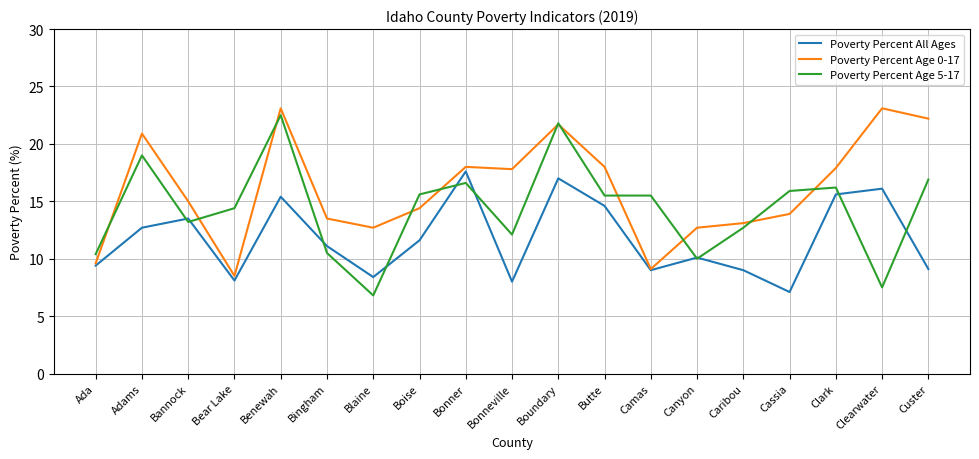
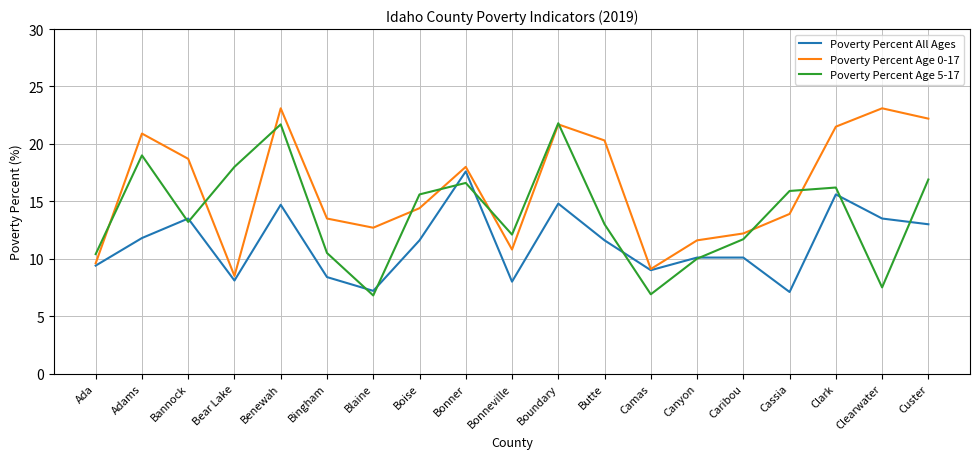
Poverty Percent All Ages, Adams: 12.7 -> 11.8
Poverty Percent Age 0-17, Bannock: 15.0 -> 18.7
Poverty Percent Age 5-17, Bear Lake: 14.4 -> 18.0
Poverty Percent All Ages, Benewah: 15.4 -> 14.7
Poverty Percent Age 5-17, Benewah: 22.5 -> 21.7
Poverty Percent All Ages, Bingham: 11.1 -> 8.4
Poverty Percent All Ages, Blaine: 8.4 -> 7.2
Poverty Percent Age 0-17, Bonneville: 17.8 -> 10.8
Poverty Percent All Ages, Boundary: 17.0 -> 14.8
Poverty Percent All Ages, Butte: 14.6 -> 11.6
Poverty Percent Age 0-17, Butte: 18.0 -> 20.3
Poverty Percent Age 5-17, Butte: 15.5 -> 13.0
Poverty Percent Age 5-17, Camas: 15.5 -> 6.9
Poverty Percent Age 0-17, Canyon: 12.7 -> 11.6
Poverty Percent All Ages, Caribou: 9.0 -> 10.1
Poverty Percent Age 0-17, Caribou: 13.1 -> 12.2
Poverty Percent Age 5-17, Caribou: 12.7 -> 11.7
Poverty Percent Age 0-17, Clark: 17.9 -> 21.5
Poverty Percent All Ages, Clearwater: 16.1 -> 13.5
Poverty Percent All Ages, Custer: 9.1 -> 13.0
